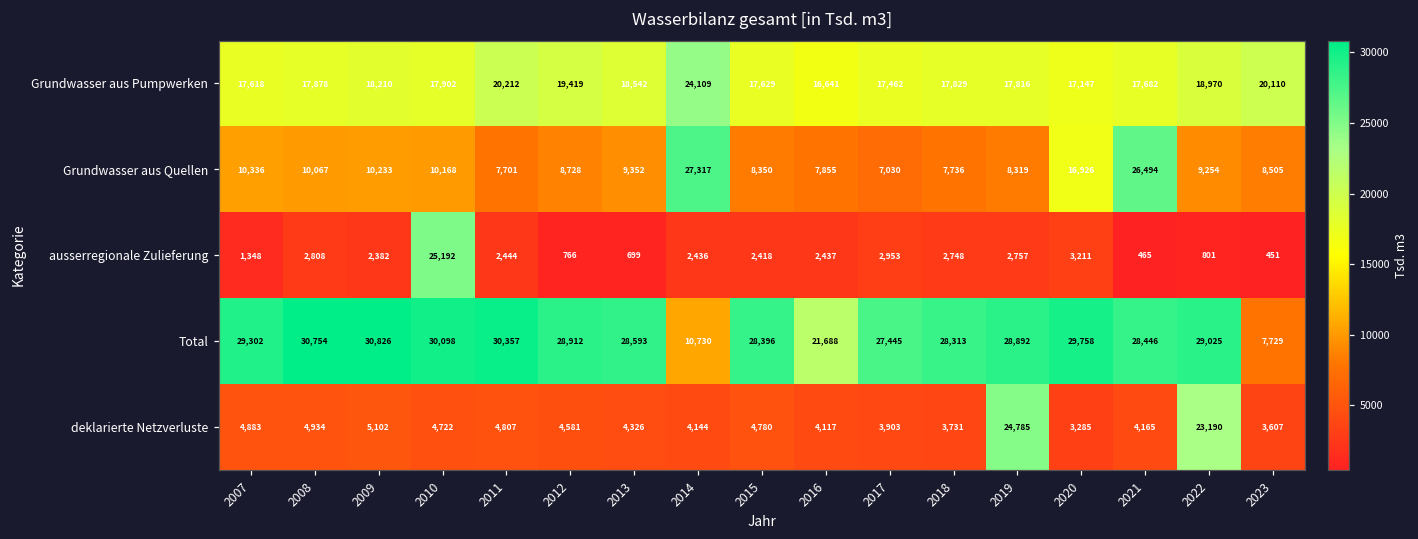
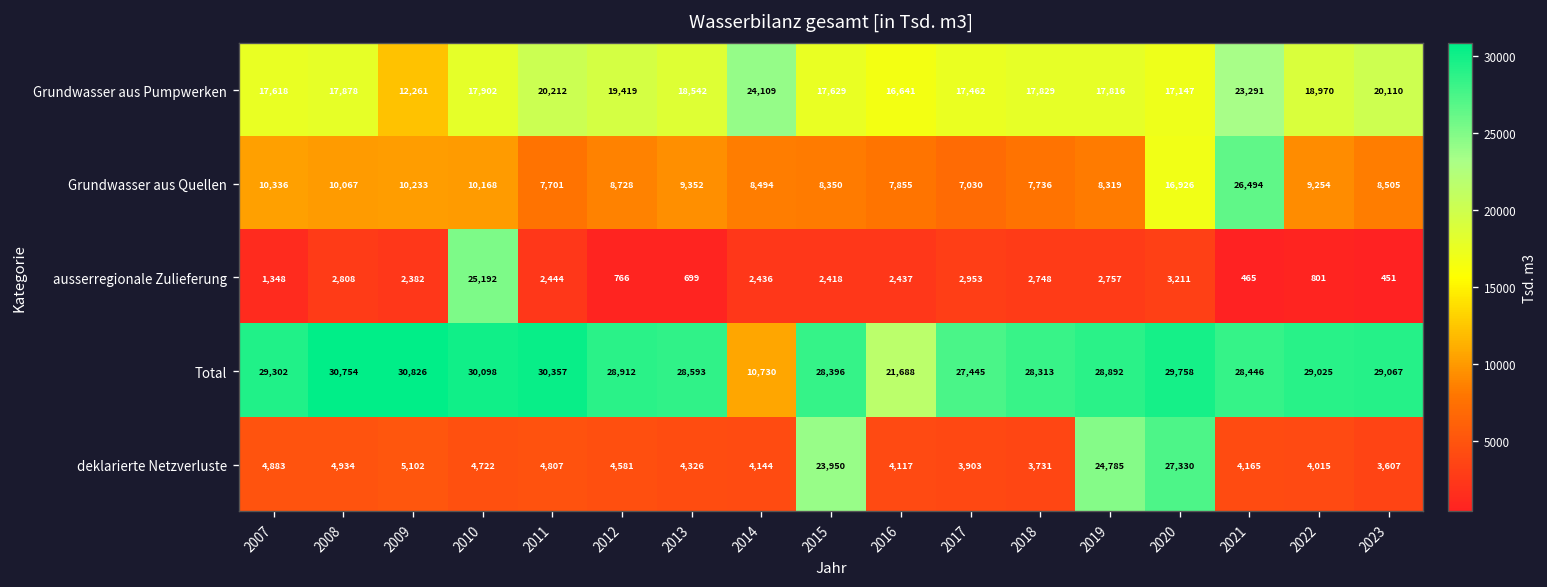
Grundwasser aus Pumpwerken, 2009: 18,210 -> 12,261
Grundwasser aus Pumpwerken, 2021: 17,682 -> 23,291
Grundwasser aus Quellen, 2014: 27,317 -> 8,494
Total, 2023: 7,729 -> 29,067
deklarierte Netzverluste, 2015: 4,780 -> 23,950
deklarierte Netzverluste, 2020: 3,285 -> 27,330
deklarierte Netzverluste, 2022: 23,190 -> 4,015
